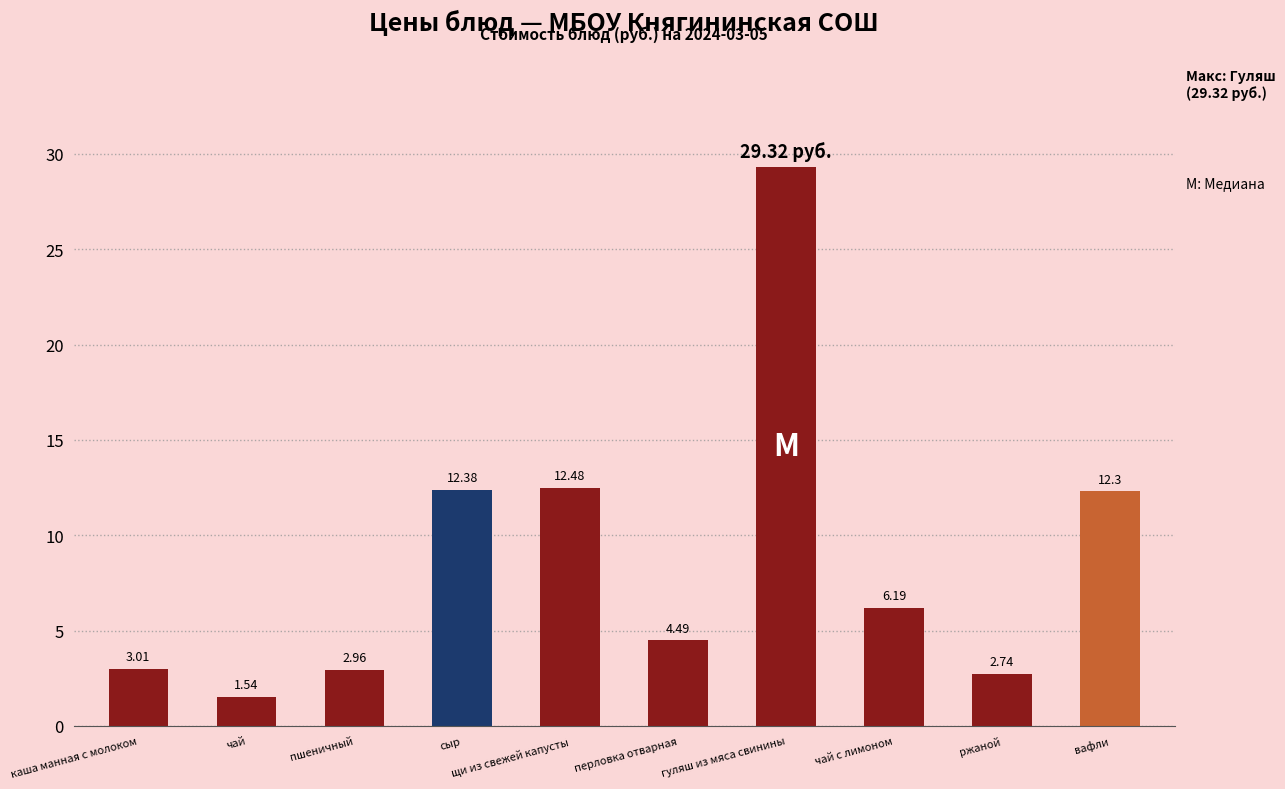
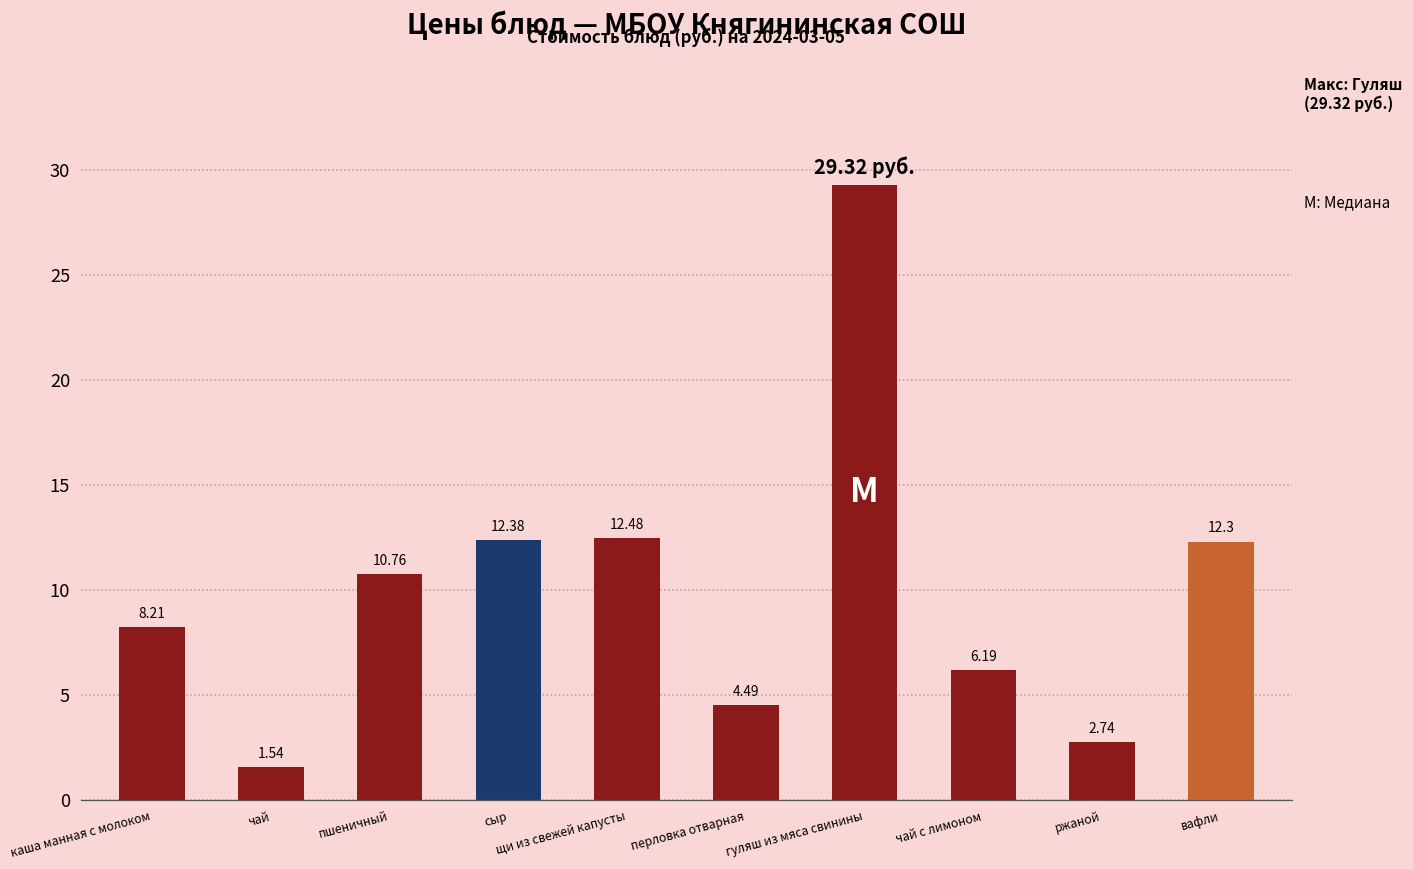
каша манная с молоком: 3.01 -> 8.21
пшеничный: 2.96 -> 10.76
